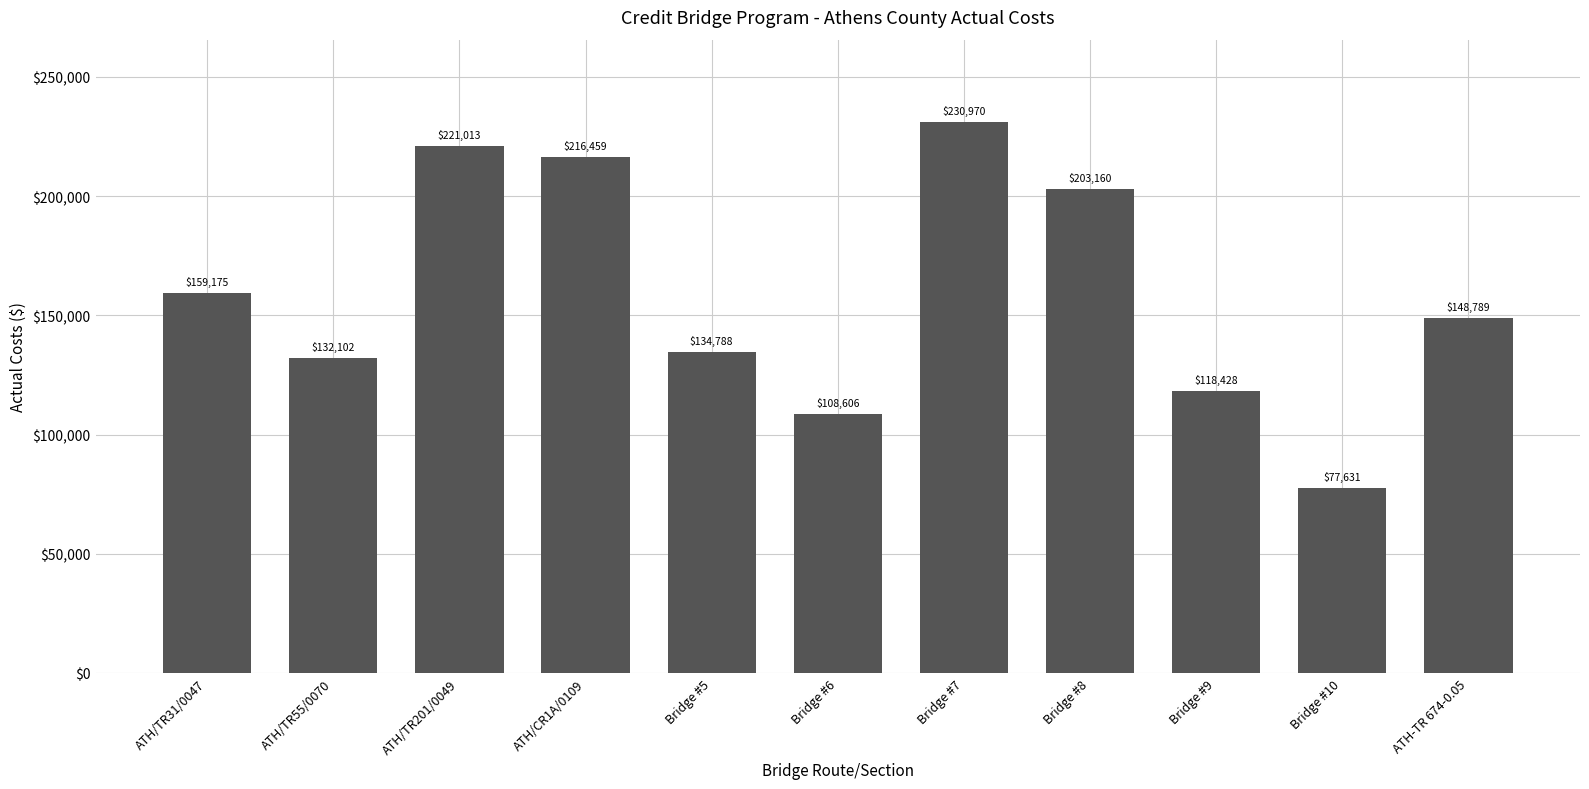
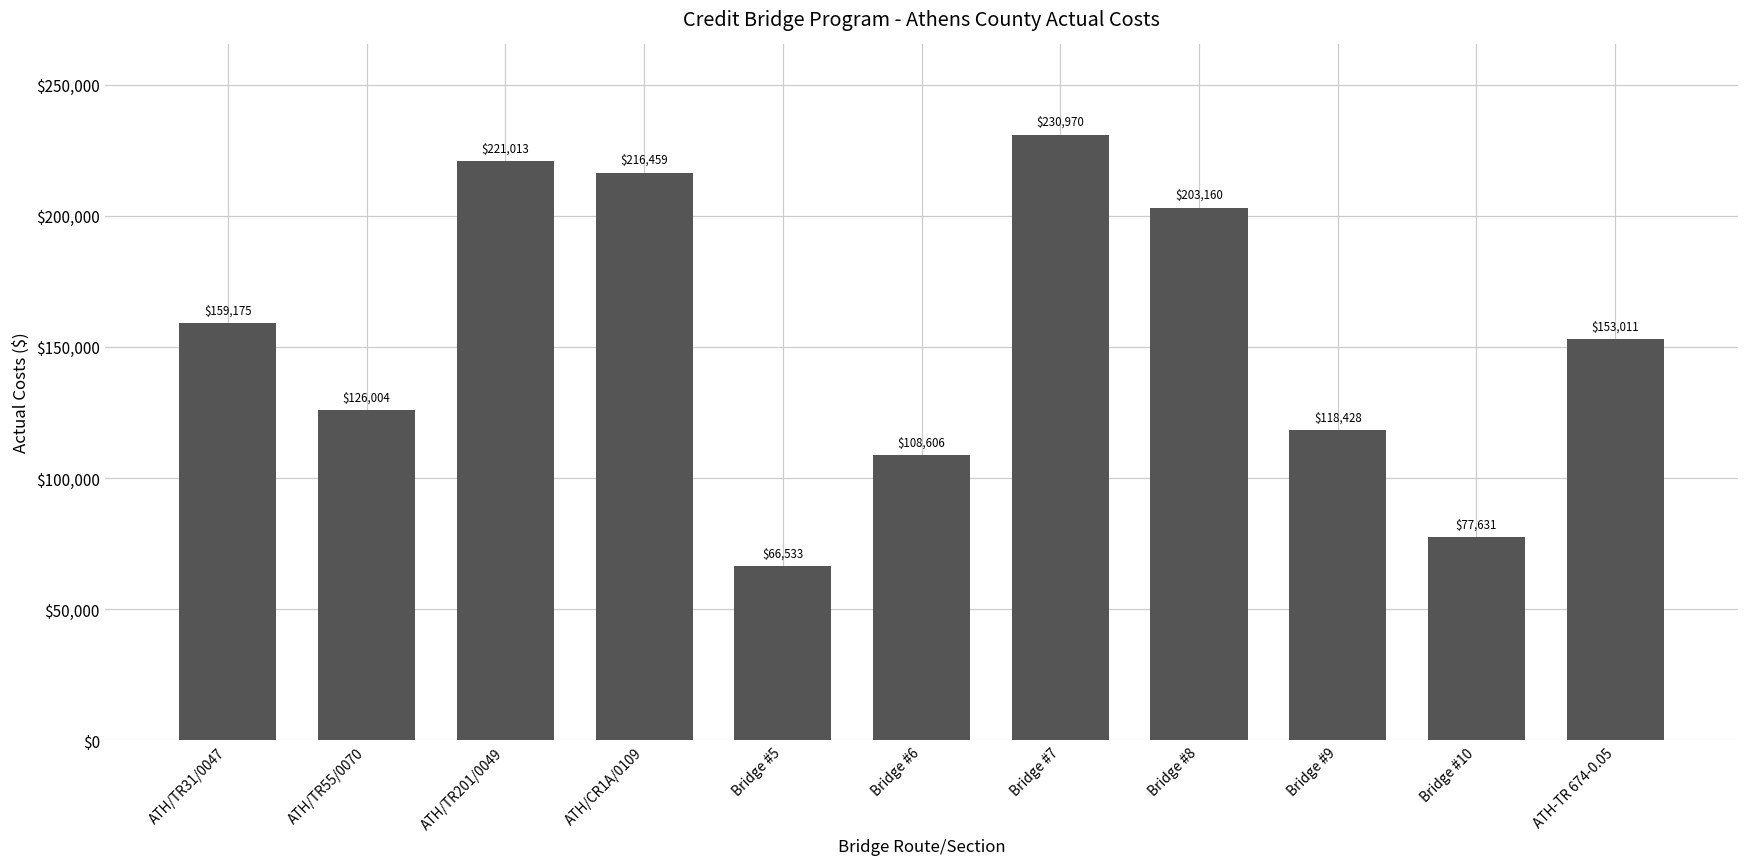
ATH/TR55/0070: $132,102 -> $126,004
Bridge #5: $134,788 -> $66,533
ATH-TR 674-0.05: $148,789 -> $153,011
